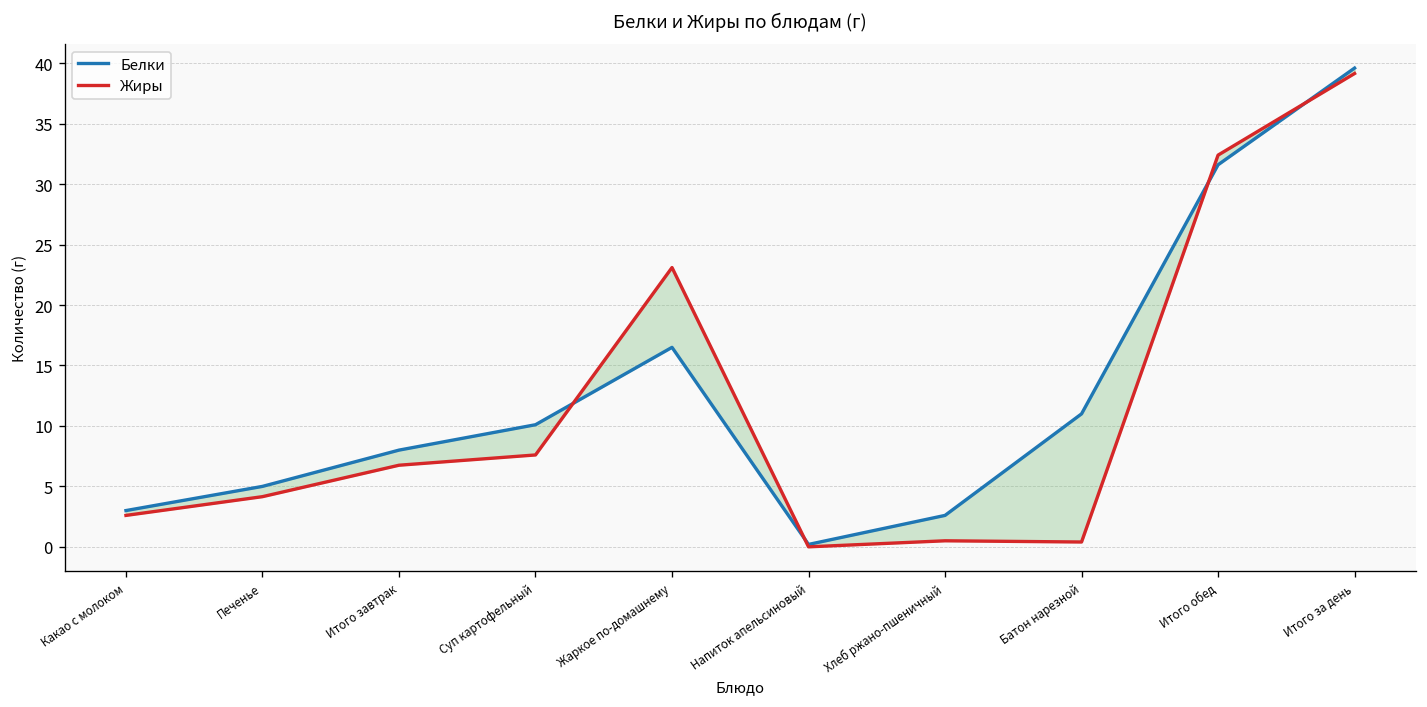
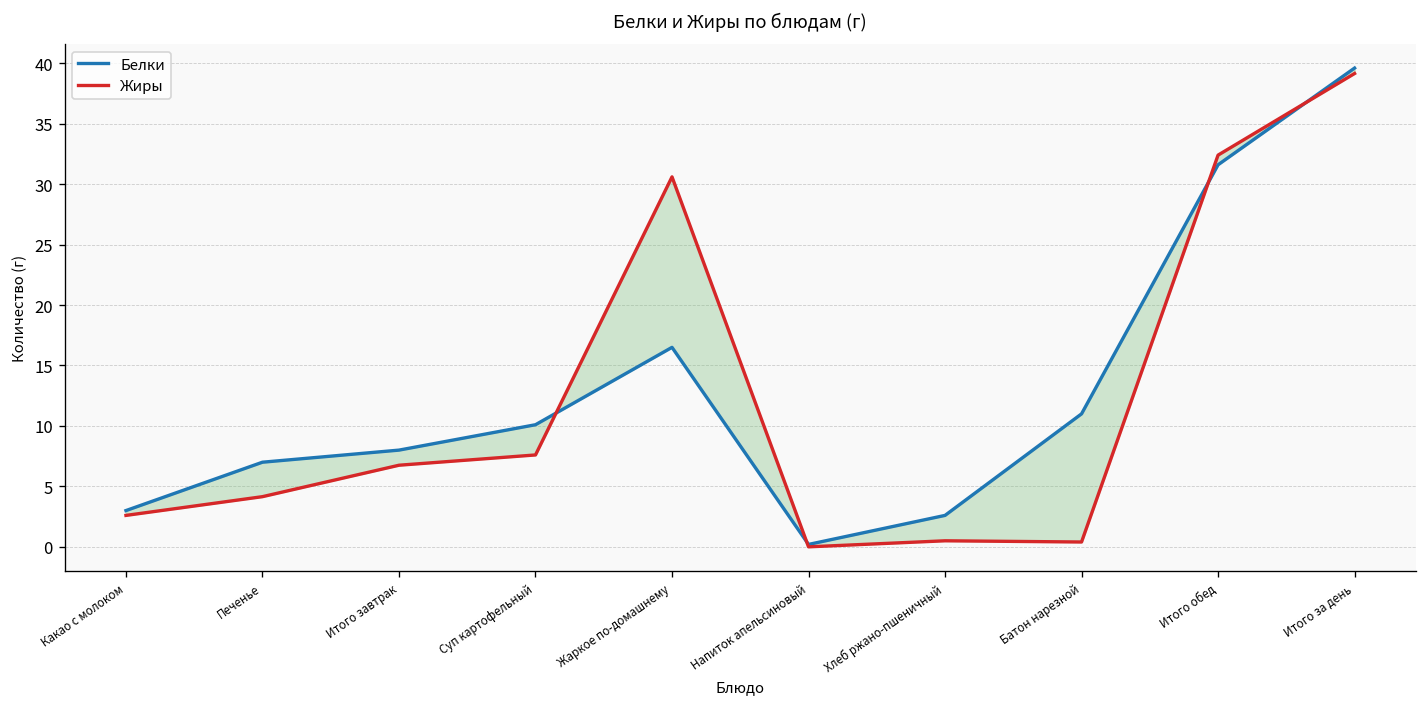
Белки, Печенье: 5 -> 7
Жиры, Жаркое по-домашнему: 23.1 -> 30.6
